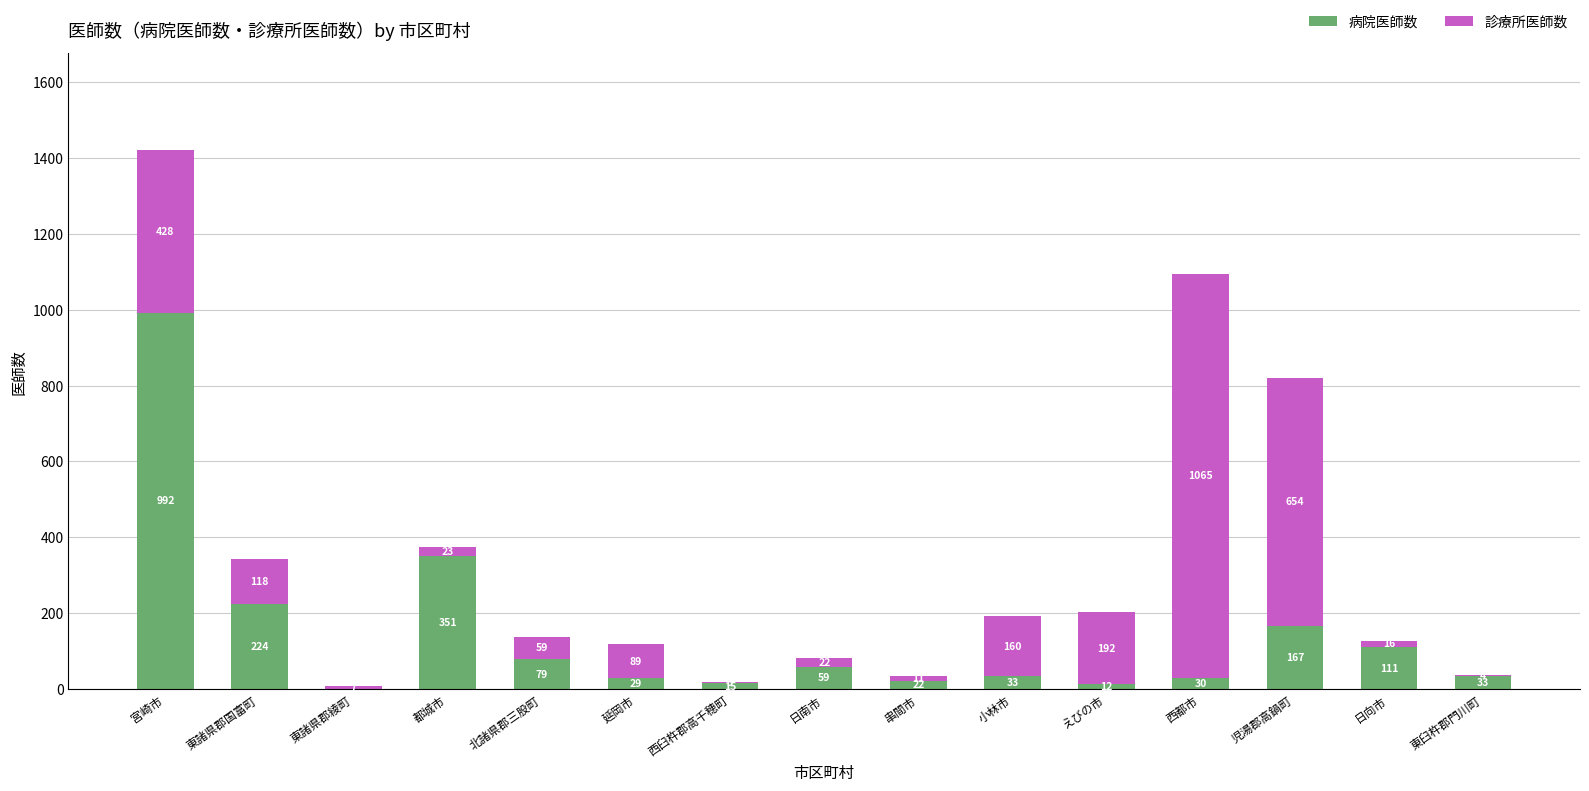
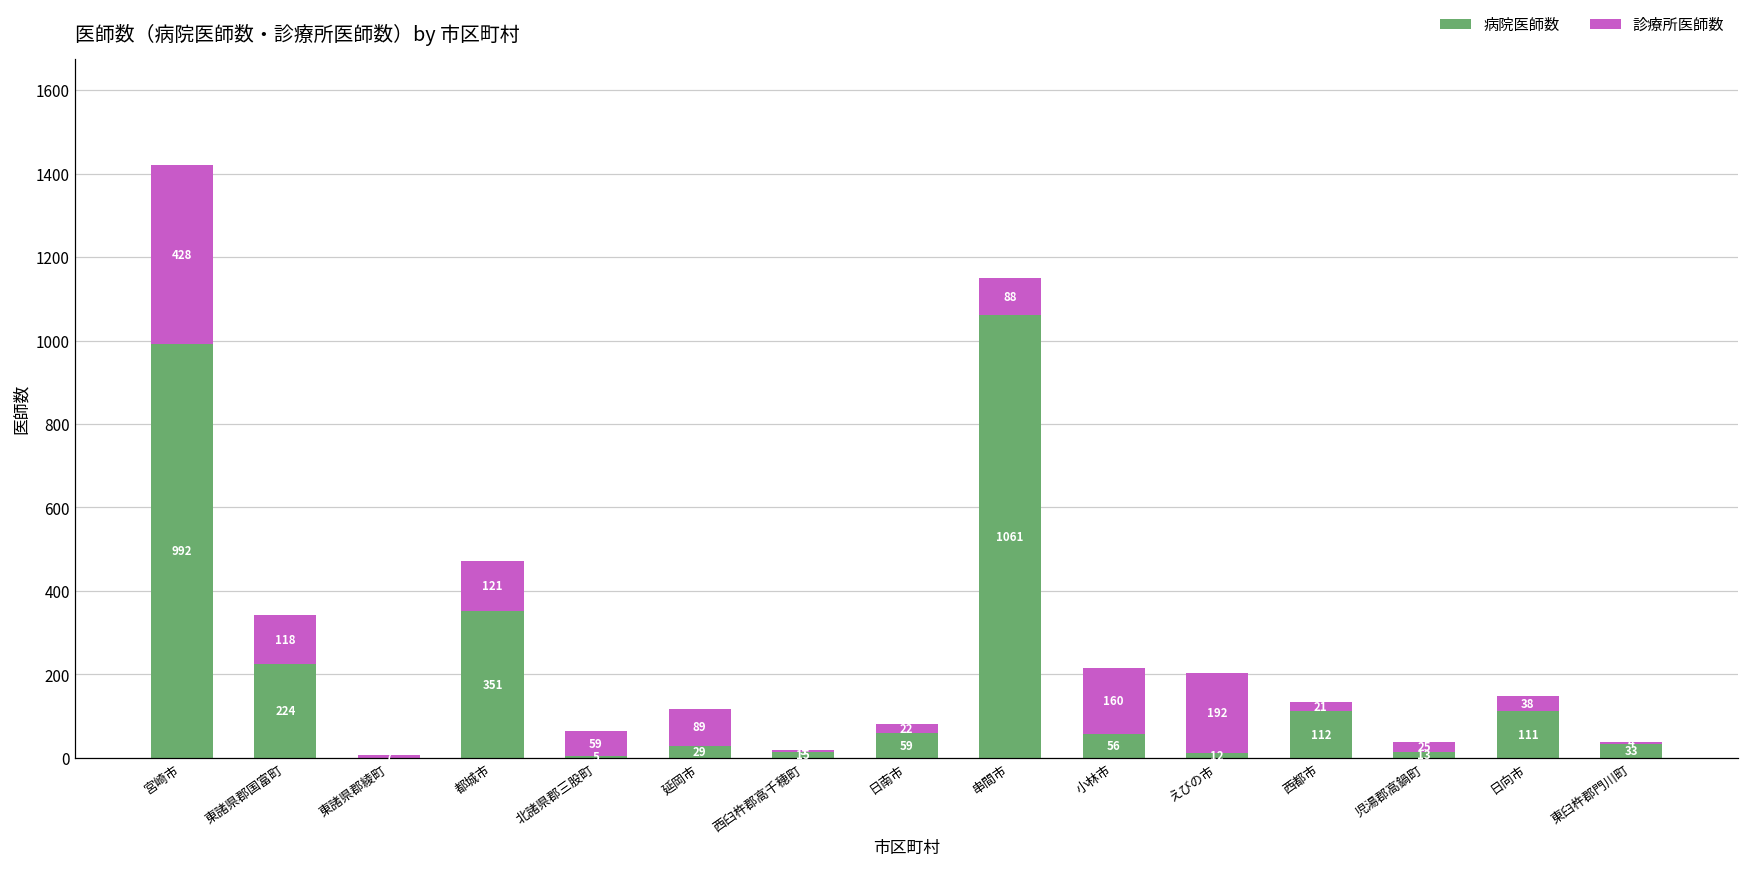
診療所医師数, 都城市: 23 -> 121
病院医師数, 北諸県郡三股町: 79 -> 5
病院医師数, 串間市: 22 -> 1061
診療所医師数, 串間市: 11 -> 88
病院医師数, 小林市: 33 -> 56
病院医師数, 西都市: 30 -> 112
診療所医師数, 西都市: 1065 -> 21
病院医師数, 児湯郡高鍋町: 167 -> 13
診療所医師数, 児湯郡高鍋町: 654 -> 25
診療所医師数, 日向市: 16 -> 38
